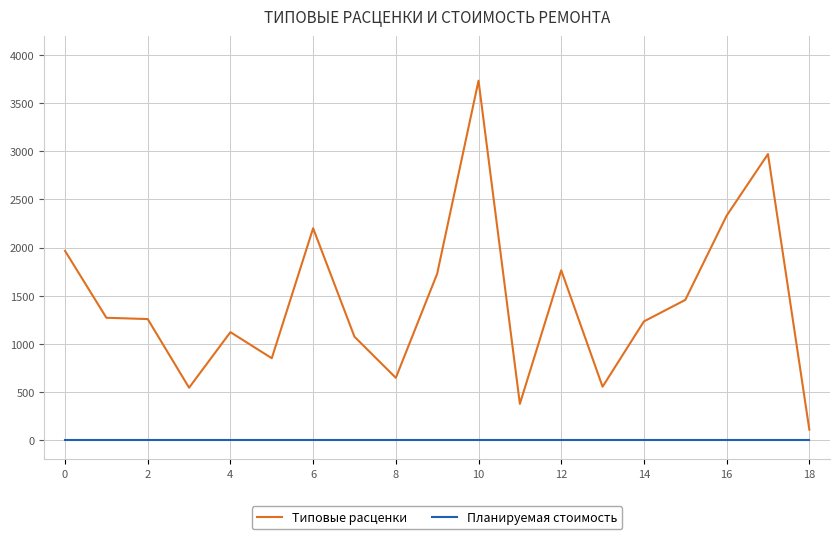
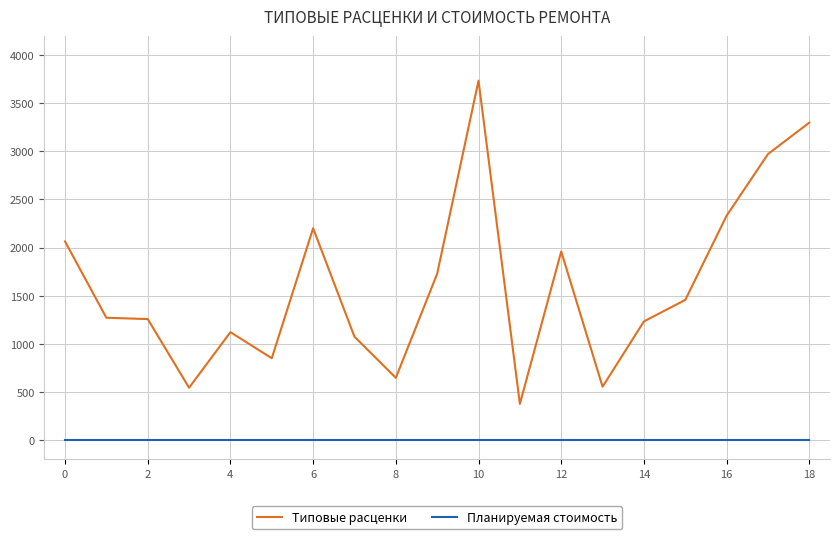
Типовые расценки, 0: 2000 -> 2100
Типовые расценки, 12: 1800 -> 2000
Типовые расценки, 18: 100 -> 3300
